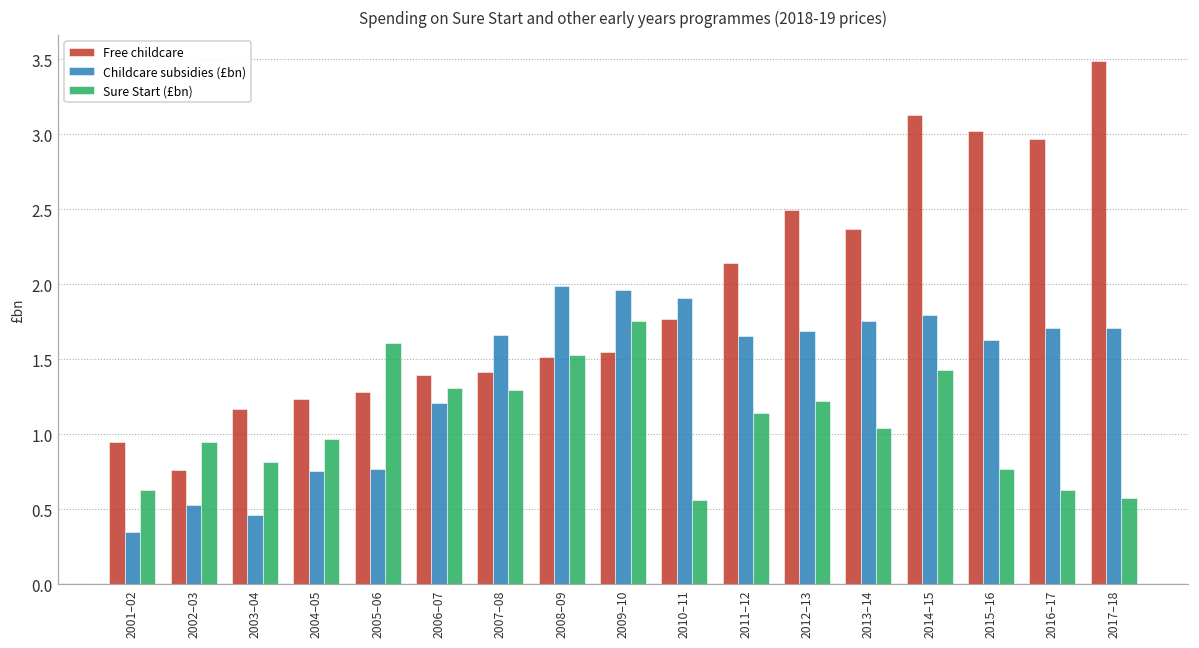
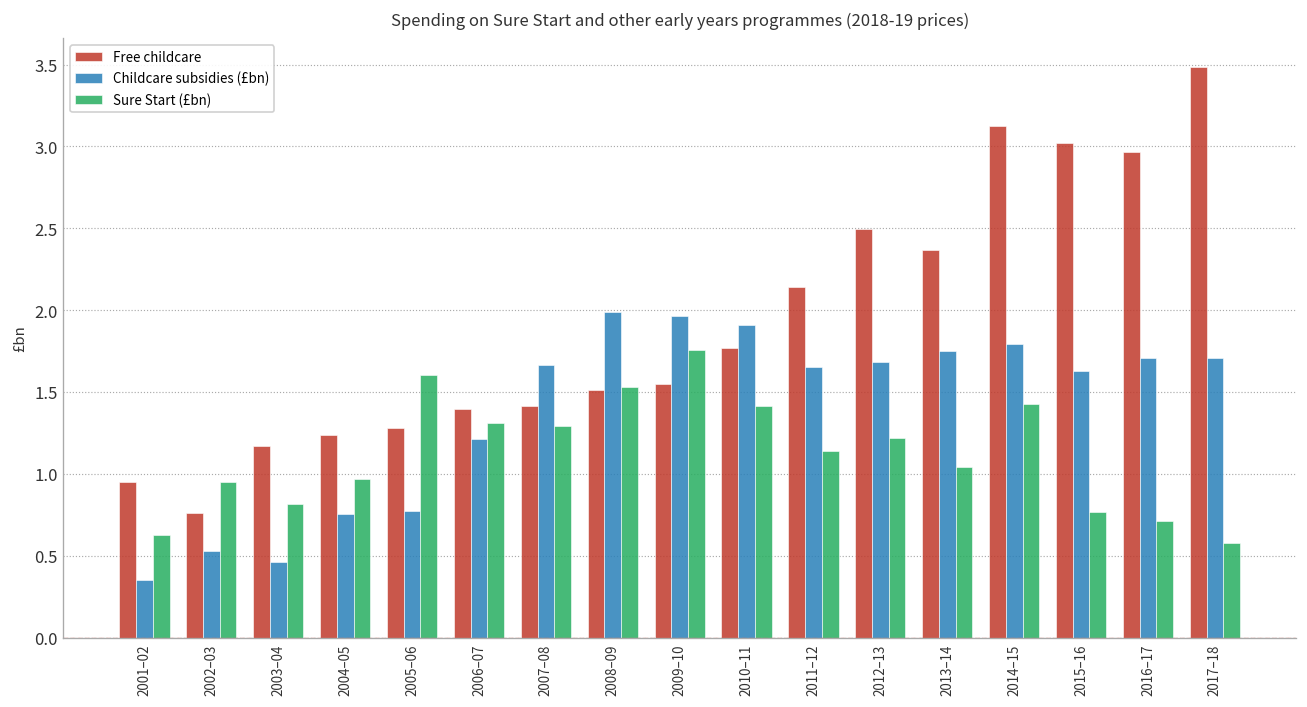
Sure Start (£bn), 2010–11: 0.56 -> 1.42
Sure Start (£bn), 2016–17: 0.63 -> 0.71
